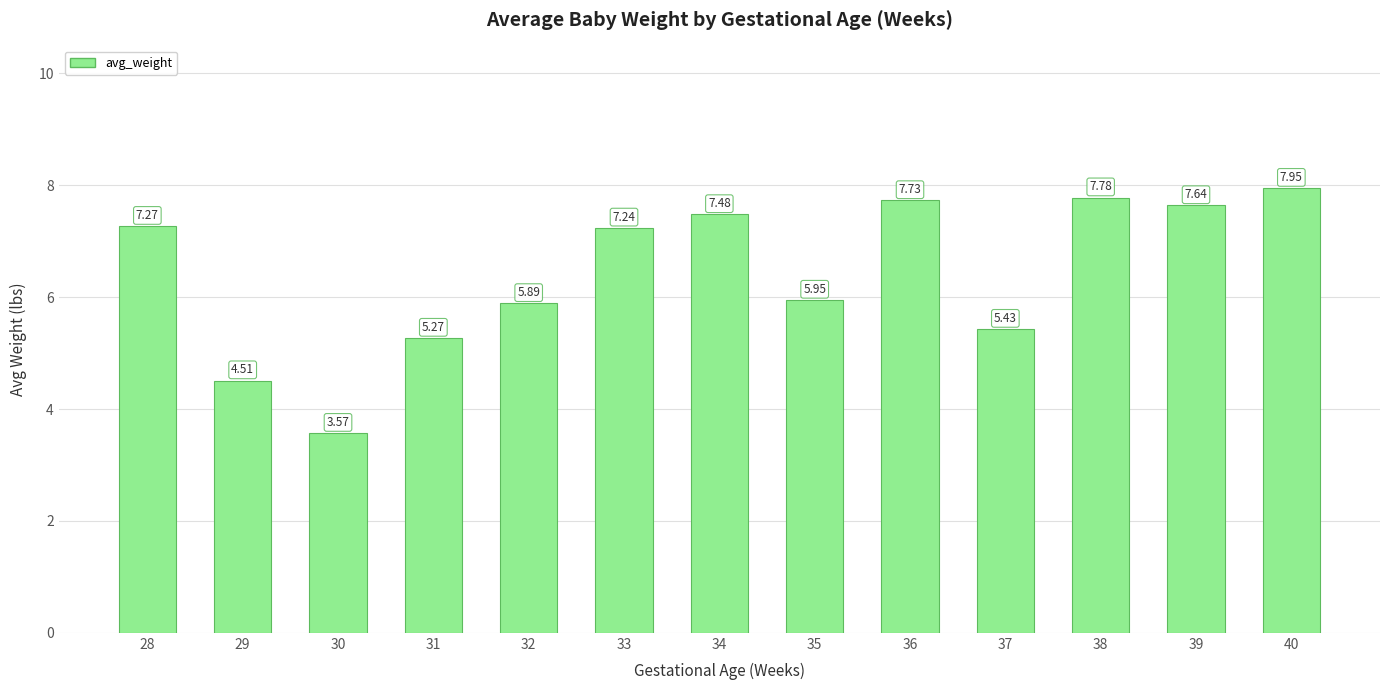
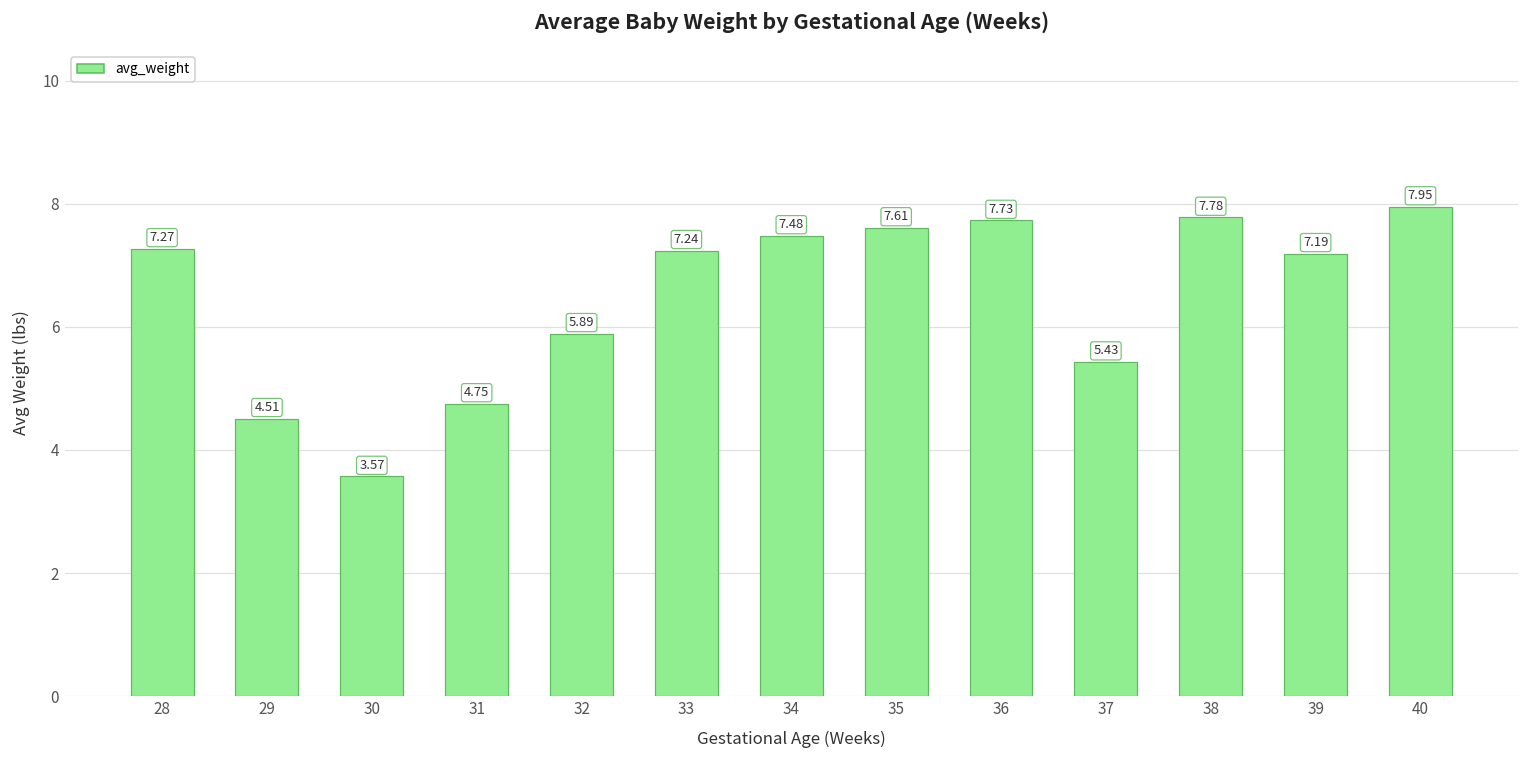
31: 5.27 -> 4.75
35: 5.95 -> 7.61
39: 7.64 -> 7.19
